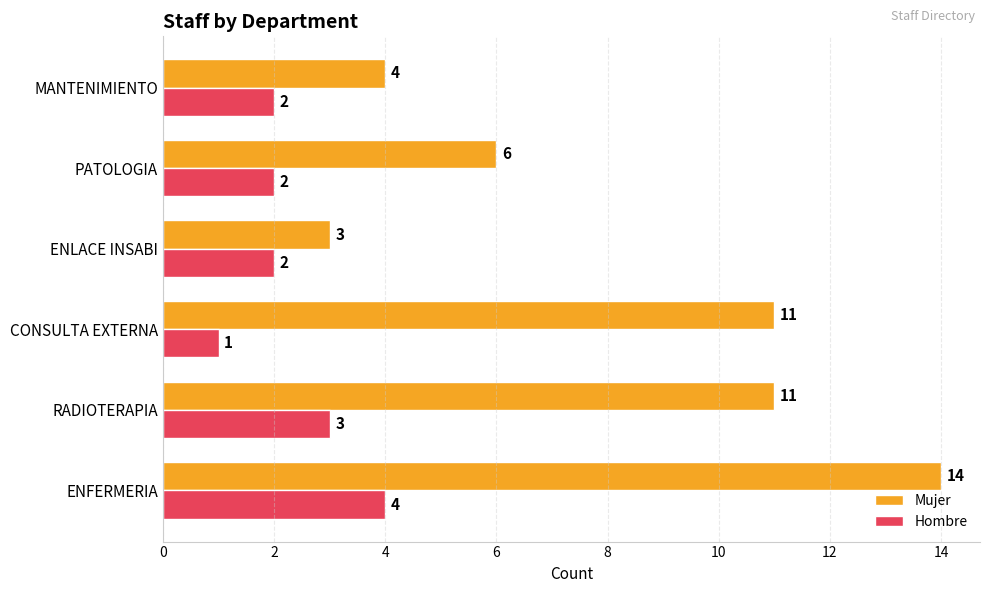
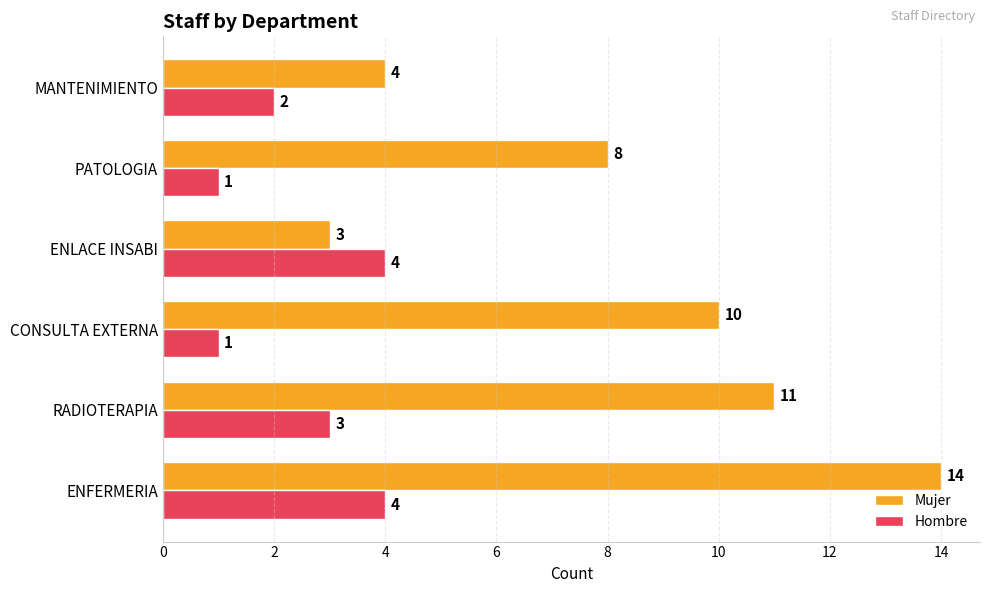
Mujer, PATOLOGIA: 6 -> 8
Hombre, PATOLOGIA: 2 -> 1
Hombre, ENLACE INSABI: 2 -> 4
Mujer, CONSULTA EXTERNA: 11 -> 10
